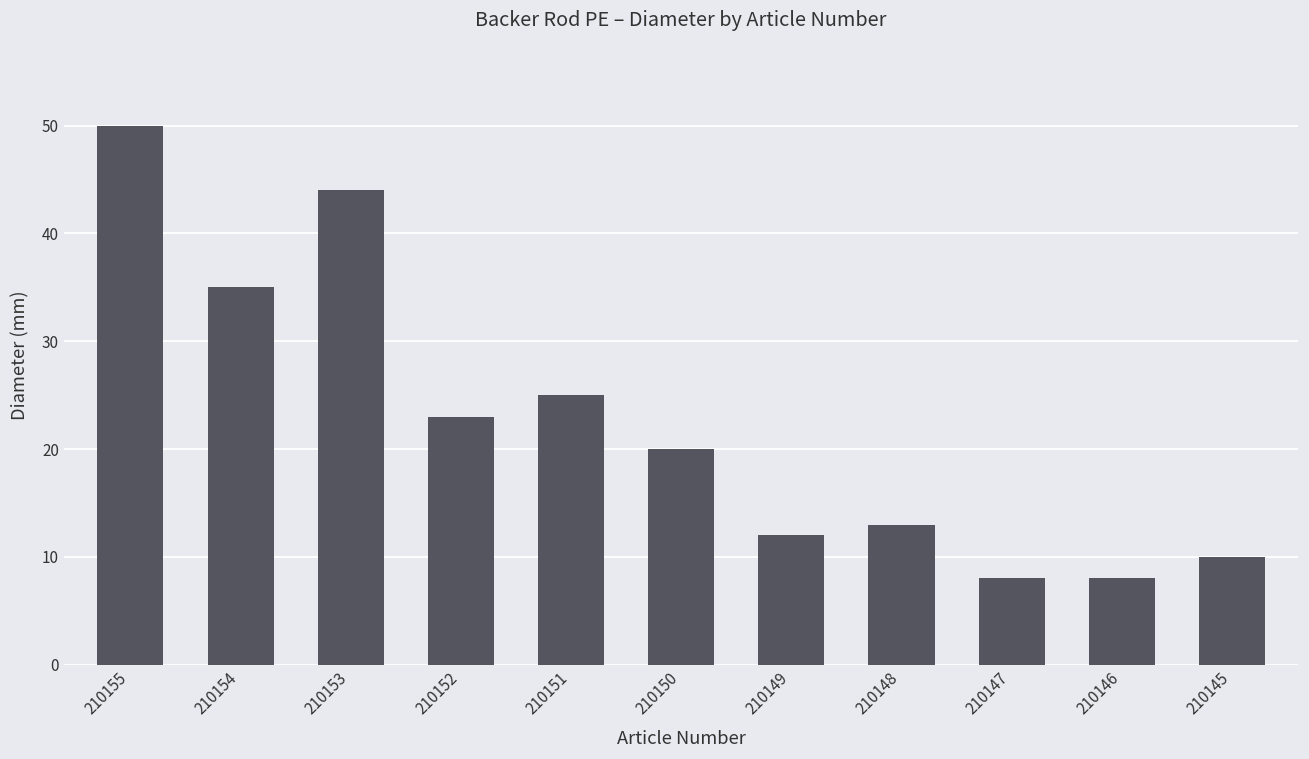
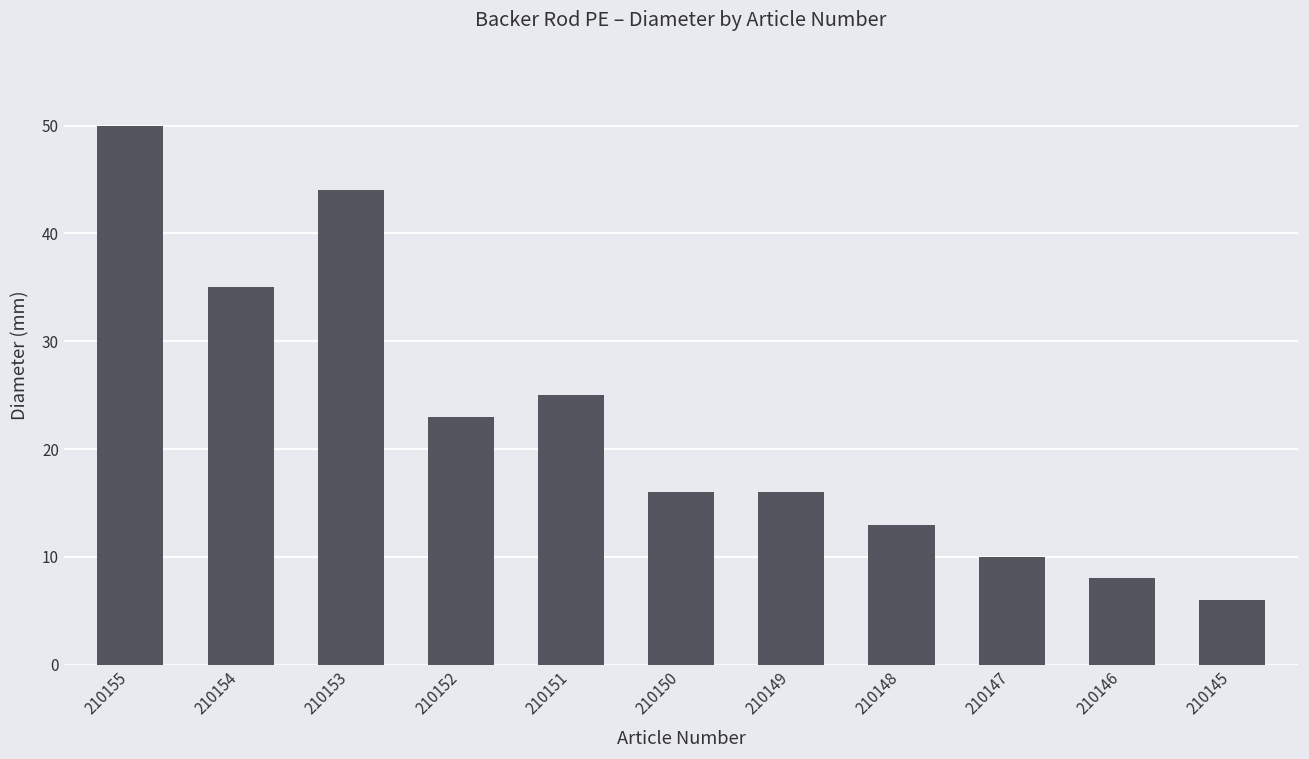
210150: 20 -> 16
210149: 12 -> 16
210147: 8 -> 10
210145: 10 -> 6
